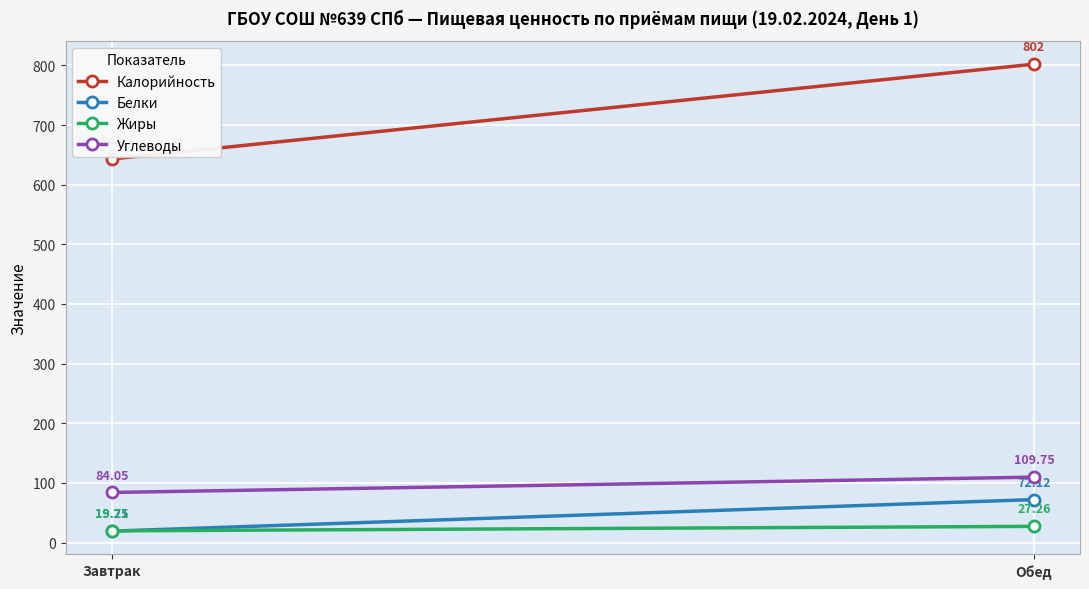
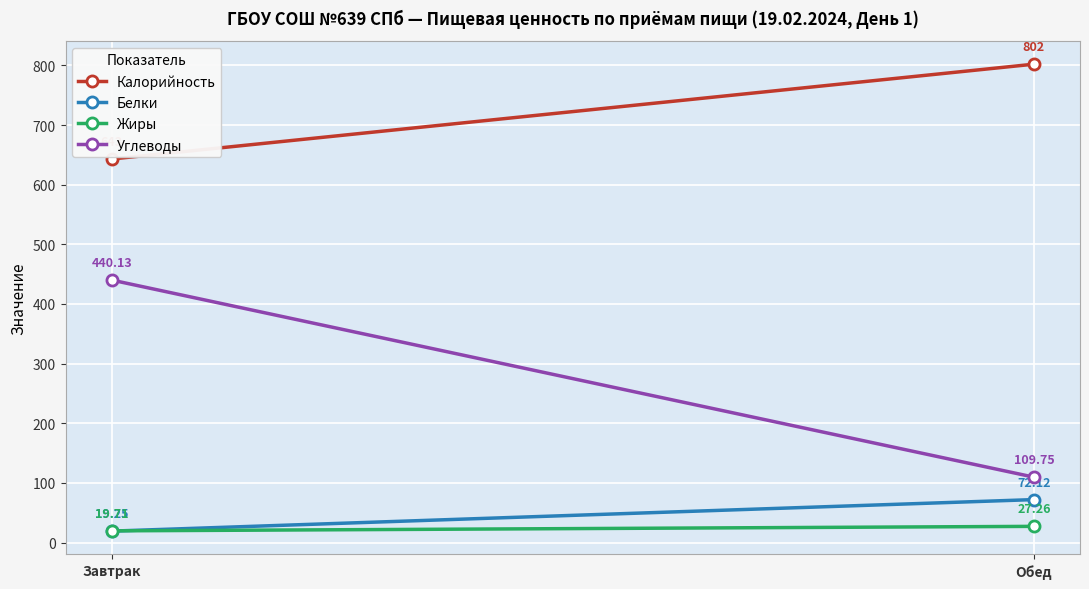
Углеводы, Завтрак: 84.05 -> 440.13
